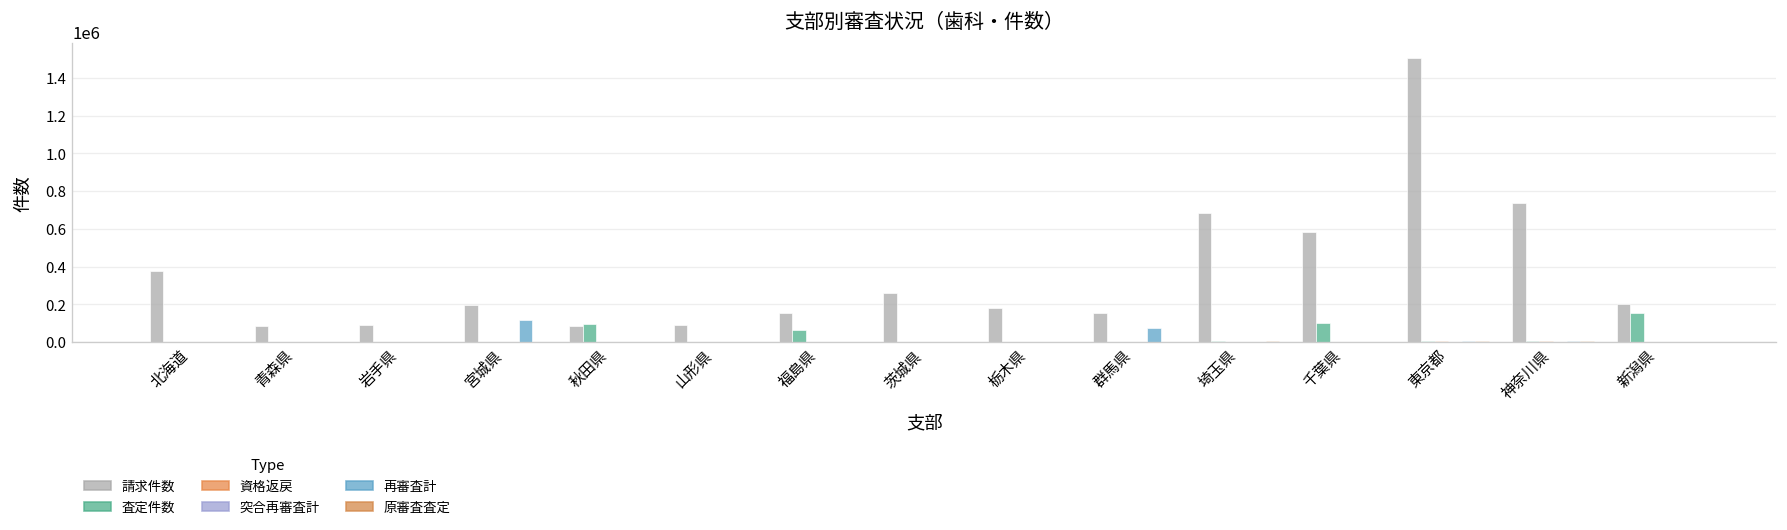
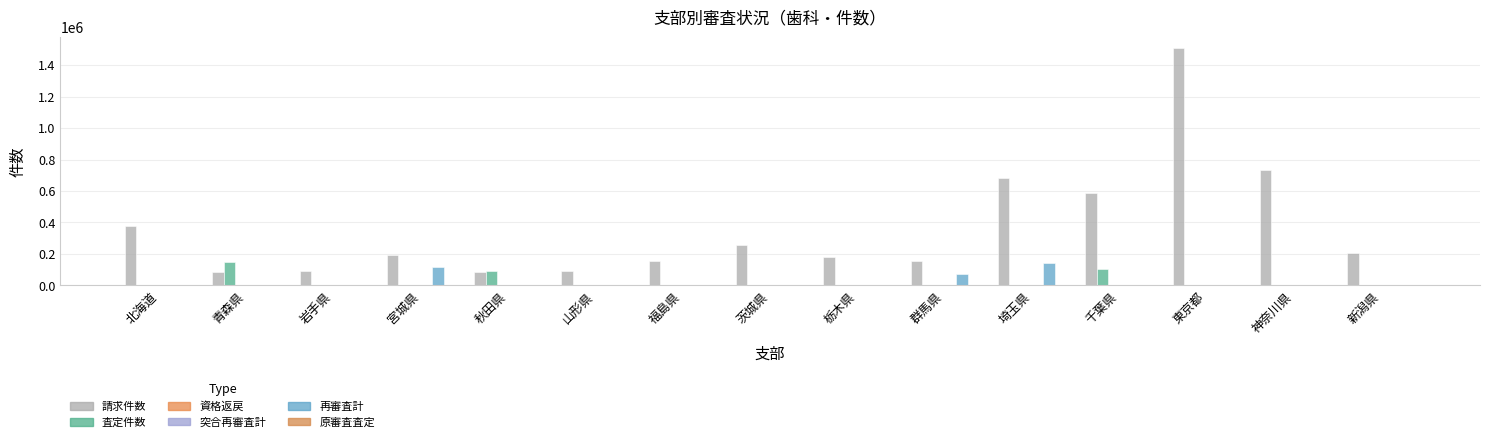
査定件数, 青森県: 0 -> 150000
査定件数, 福島県: 70000 -> 0
再審査計, 埼玉県: 0 -> 140000
査定件数, 新潟県: 150000 -> 0
